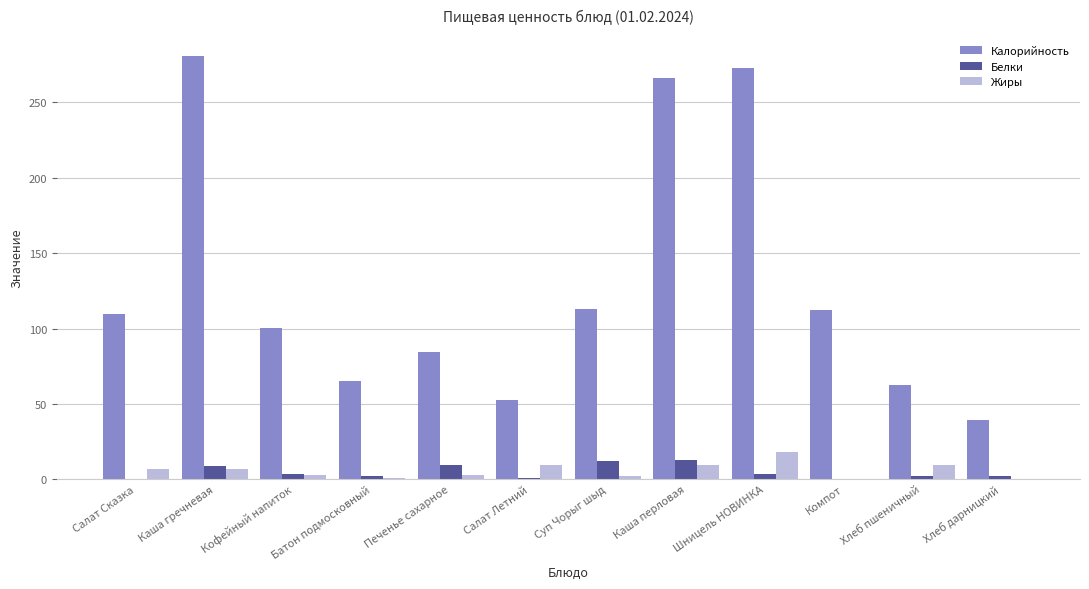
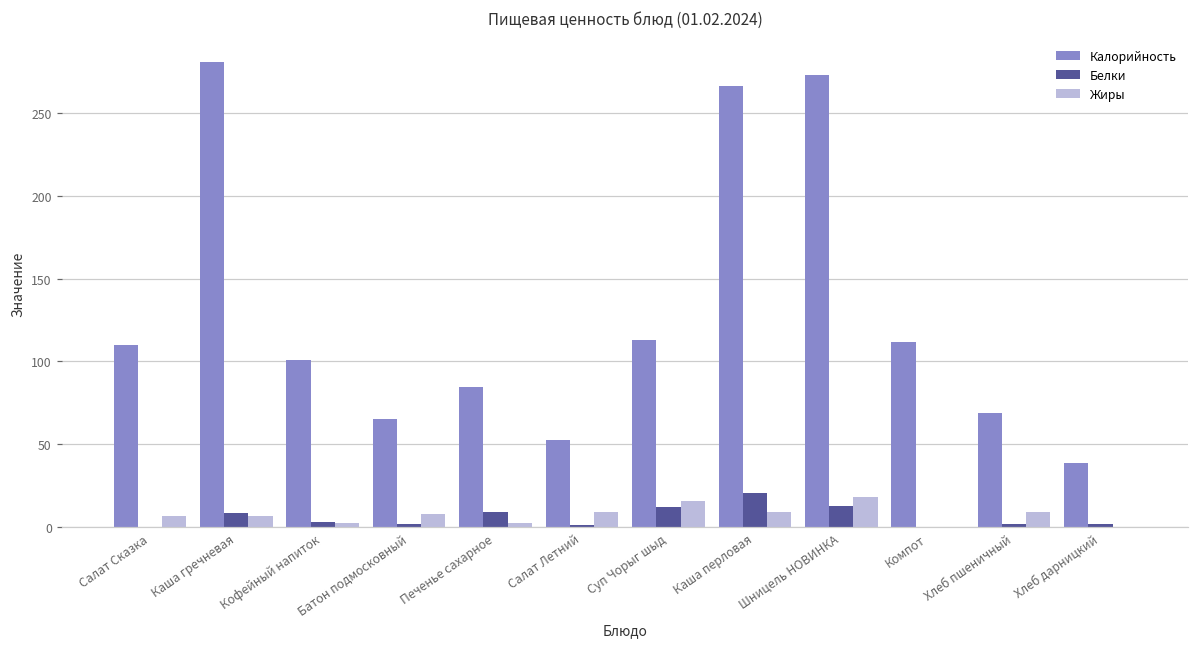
Жиры, Батон подмосковный: 1 -> 8
Жиры, Суп Чорыг шыд: 2 -> 16
Белки, Каша перловая: 13 -> 20
Белки, Шницель НОВИНКА: 4 -> 13
Калорийность, Хлеб пшеничный: 63 -> 69
